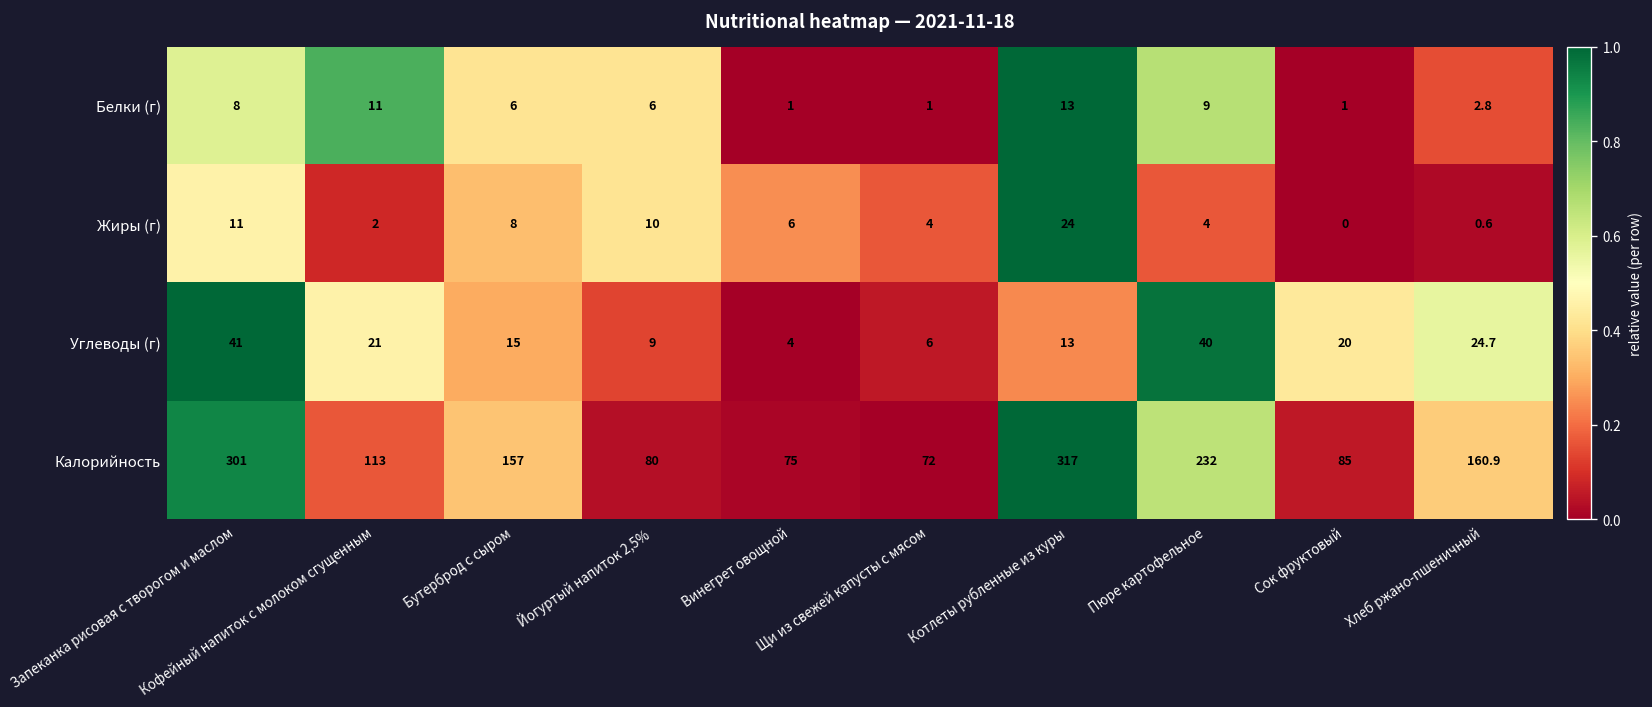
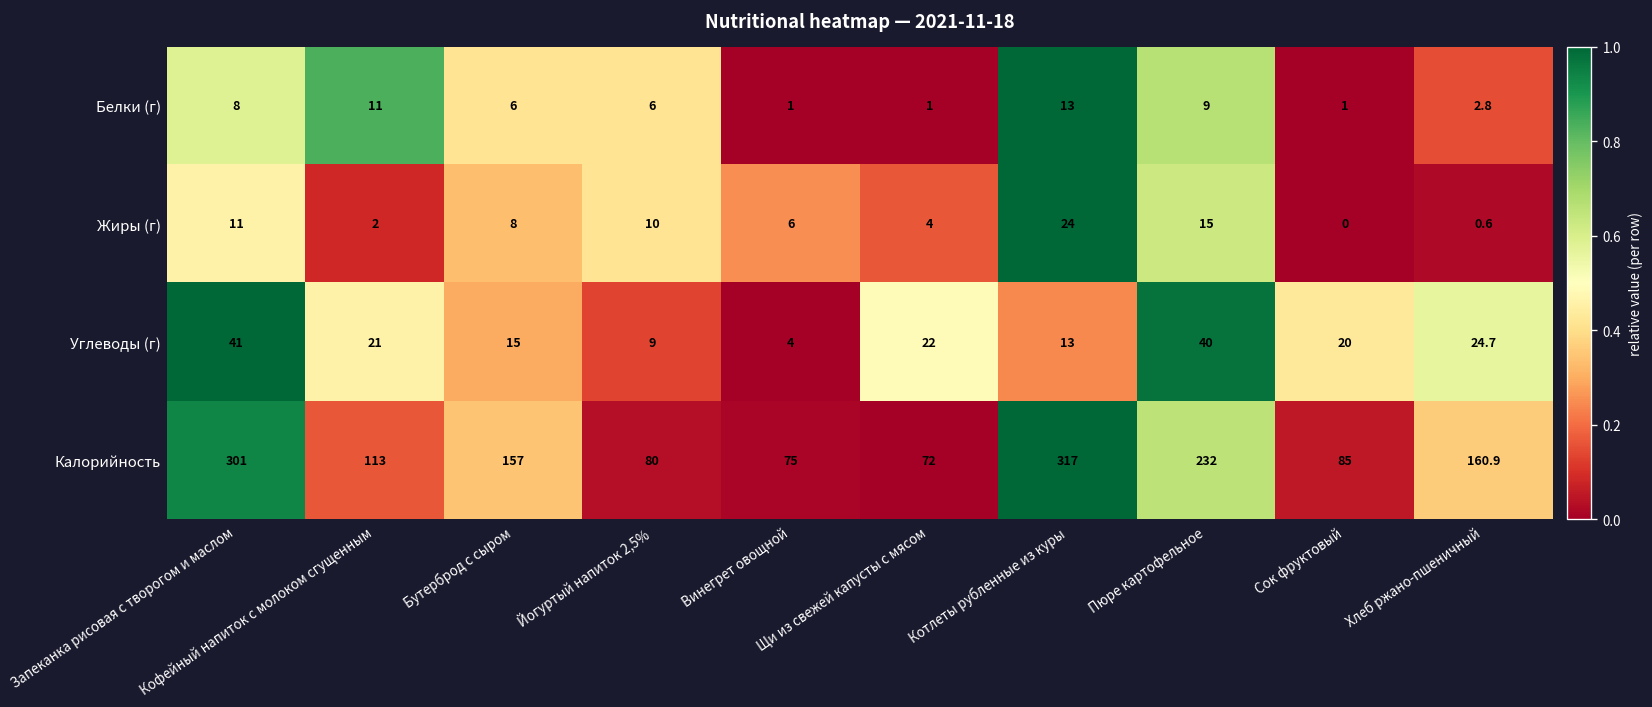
Жиры (г), Пюре картофельное: 4 -> 15
Углеводы (г), Щи из свежей капусты с мясом: 6 -> 22
